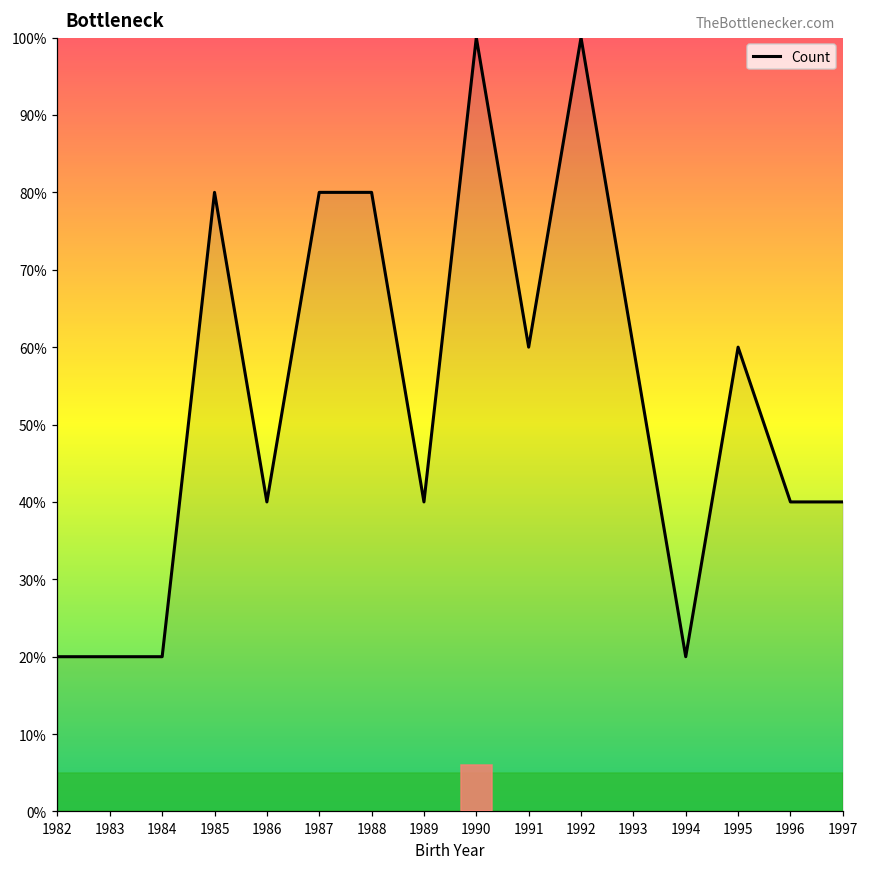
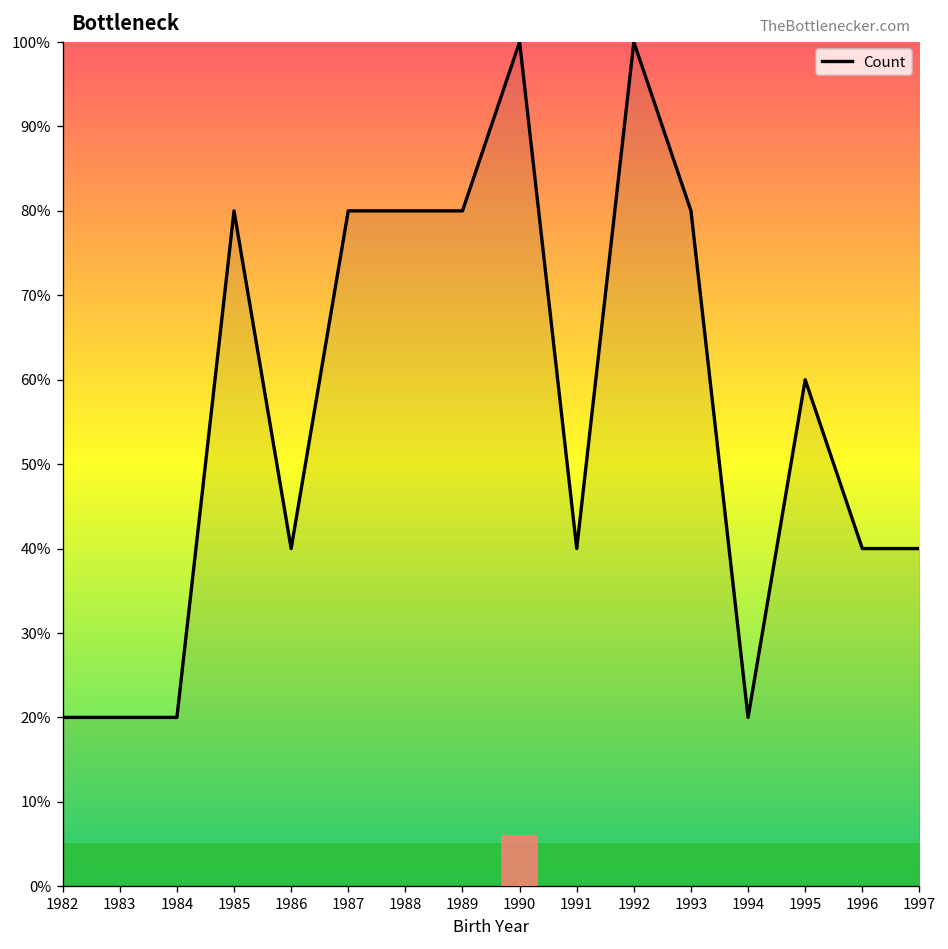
1989: 40% -> 80%
1991: 60% -> 40%
1993: 60% -> 80%
